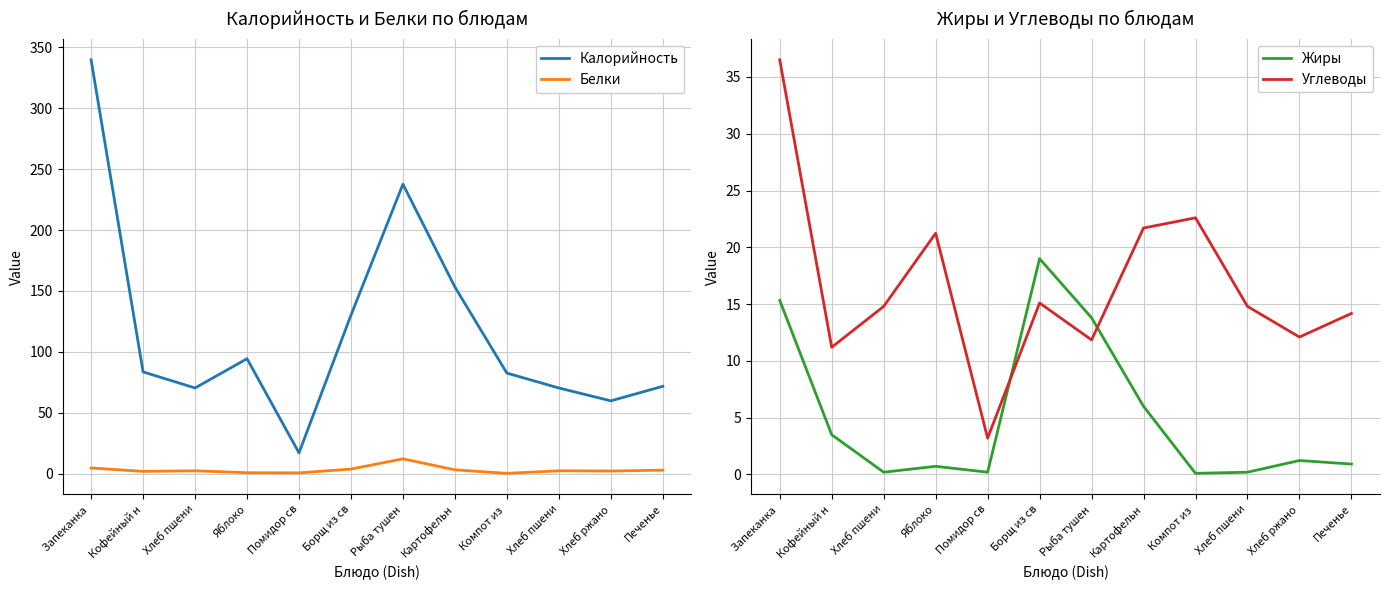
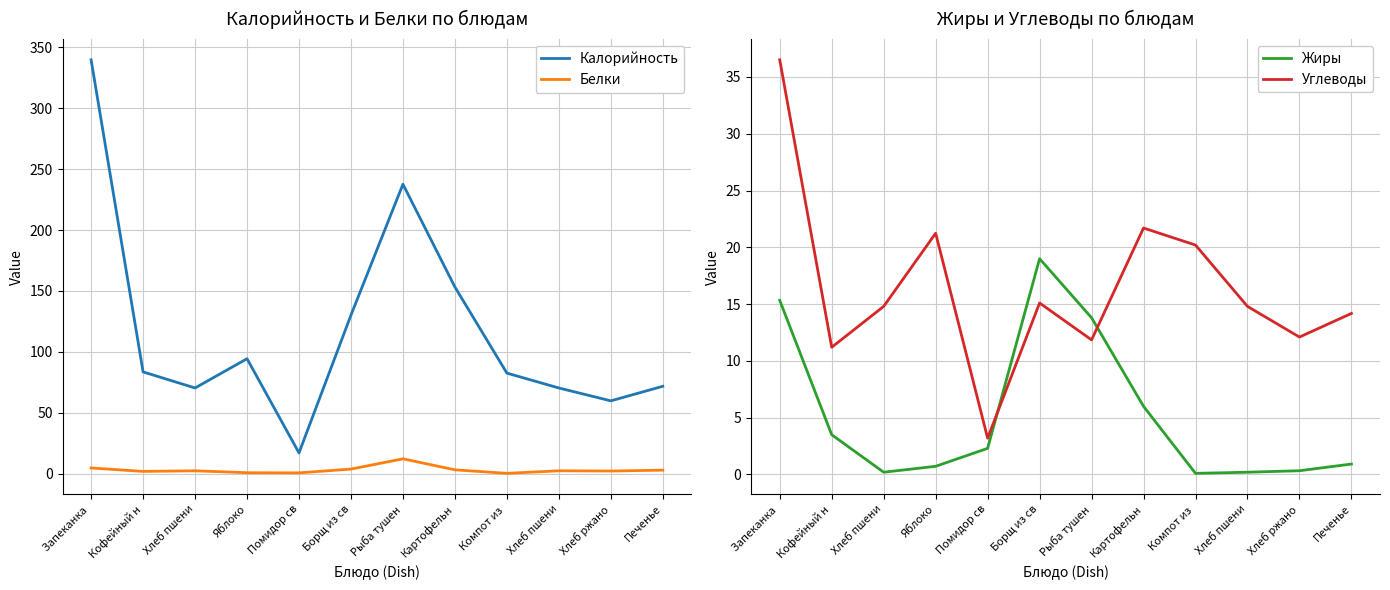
Жиры и Углеводы по блюдам, Жиры, Помидор св: 0.2 -> 2.3
Жиры и Углеводы по блюдам, Углеводы, Компот из: 22.6 -> 20.2
Жиры и Углеводы по блюдам, Жиры, Хлеб ржано: 1.2 -> 0.3
